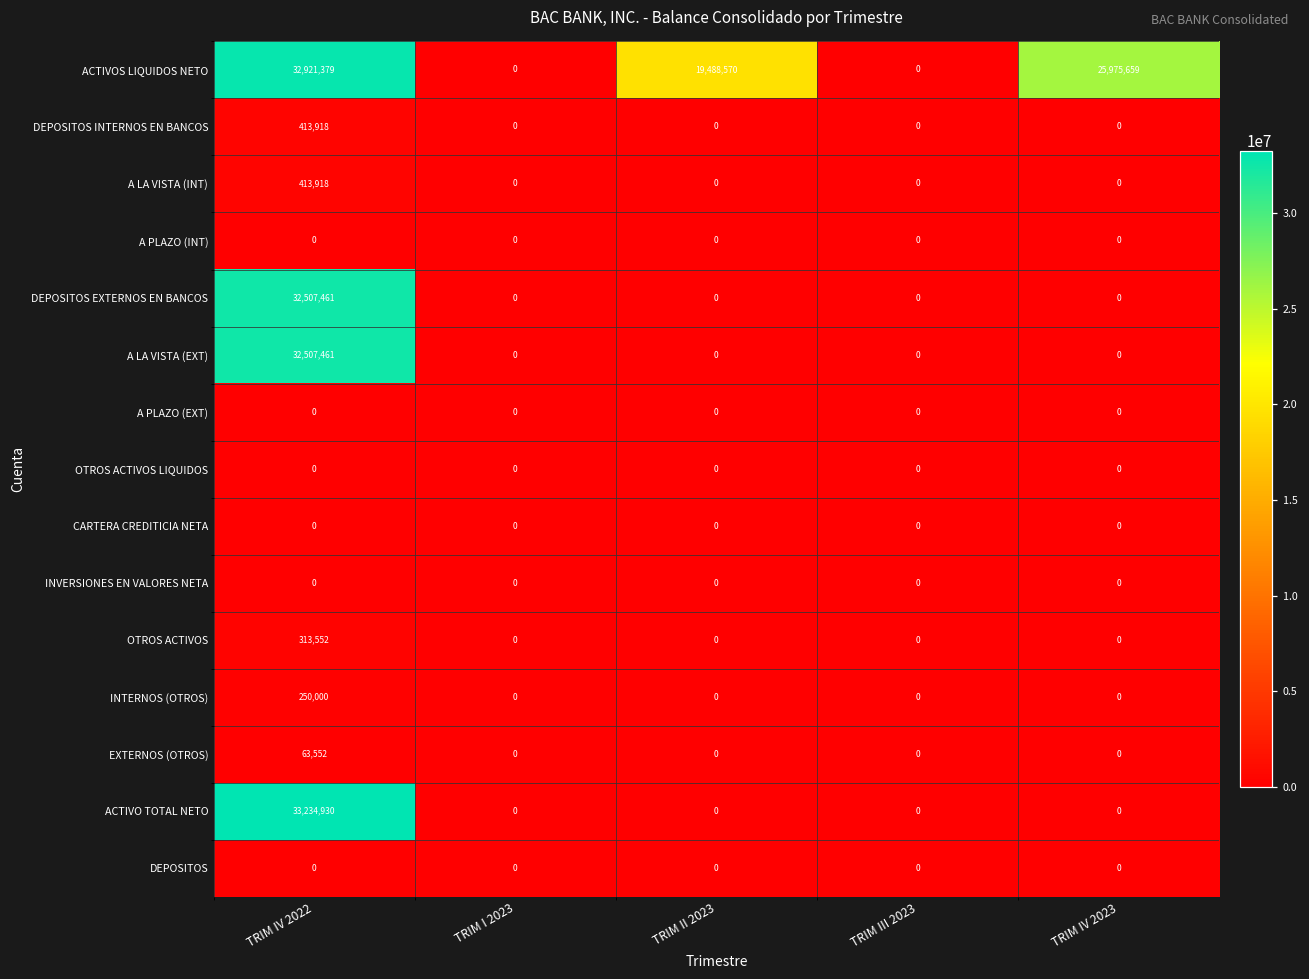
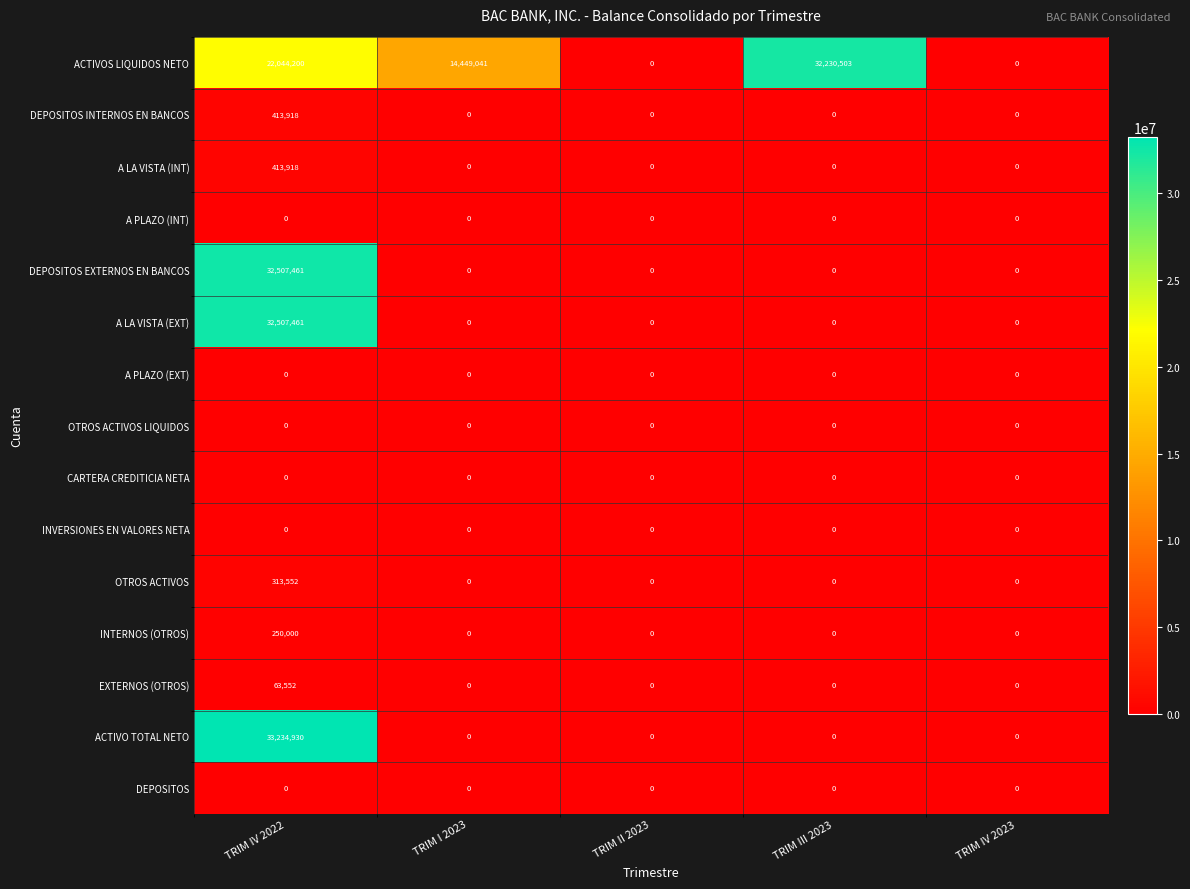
ACTIVOS LIQUIDOS NETO, TRIM IV 2022: 32,921,379 -> 22,044,200
ACTIVOS LIQUIDOS NETO, TRIM I 2023: 0 -> 14,449,041
ACTIVOS LIQUIDOS NETO, TRIM II 2023: 19,488,570 -> 0
ACTIVOS LIQUIDOS NETO, TRIM III 2023: 0 -> 32,230,503
ACTIVOS LIQUIDOS NETO, TRIM IV 2023: 25,975,659 -> 0
